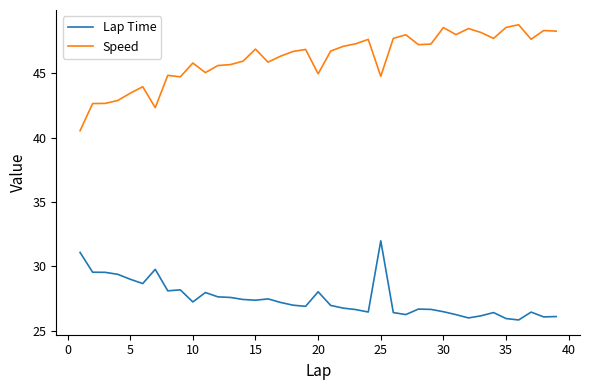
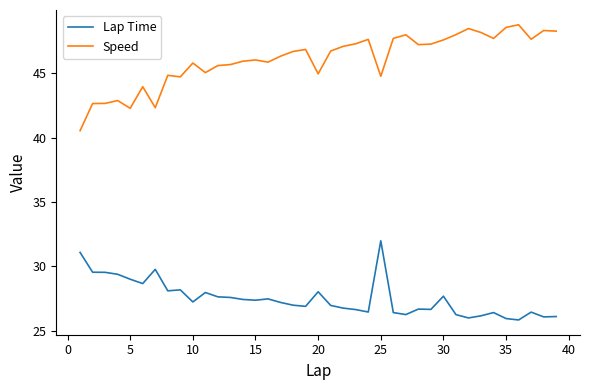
Speed, 5: 43.4 -> 42.3
Speed, 15: 46.9 -> 46.0
Lap Time, 30: 26.5 -> 27.7
Speed, 30: 48.5 -> 47.6
